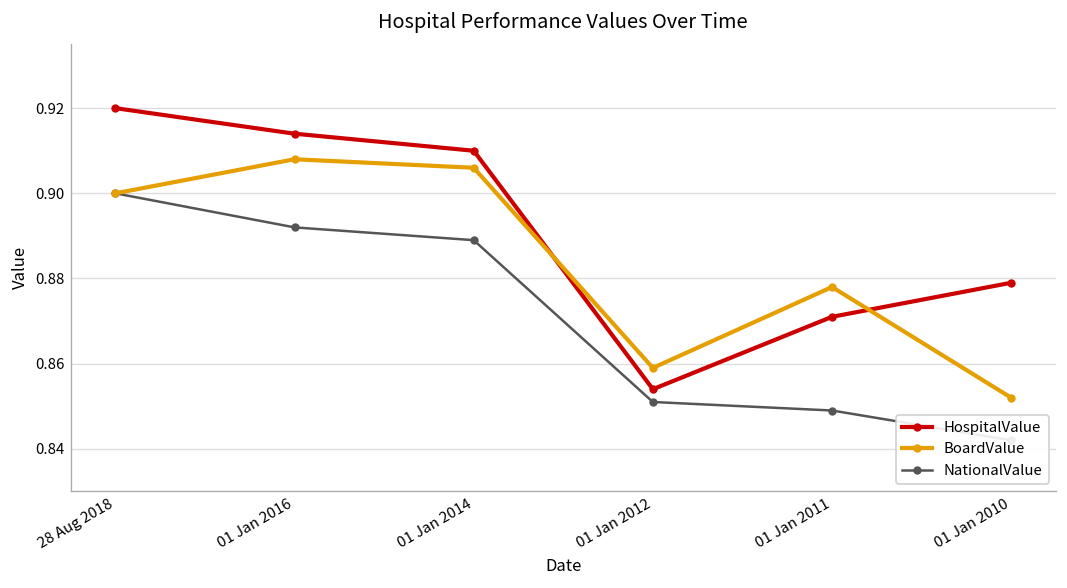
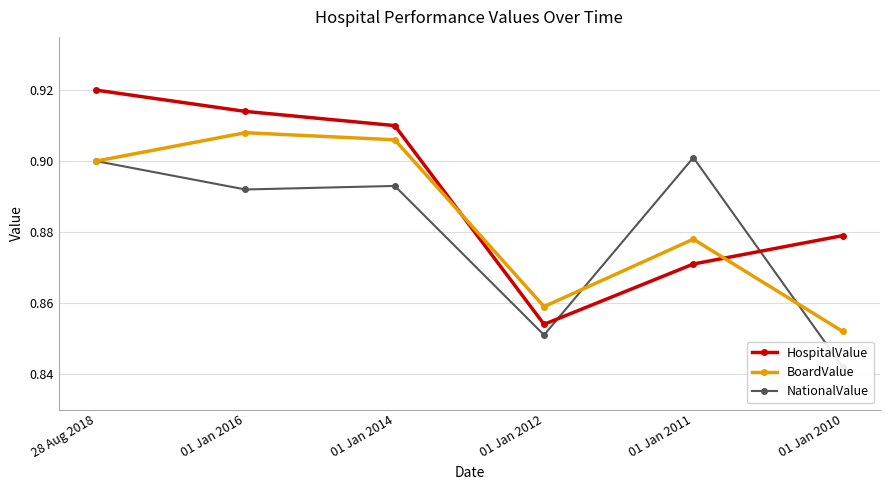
NationalValue, 01 Jan 2014: 0.889 -> 0.893
NationalValue, 01 Jan 2011: 0.849 -> 0.901
